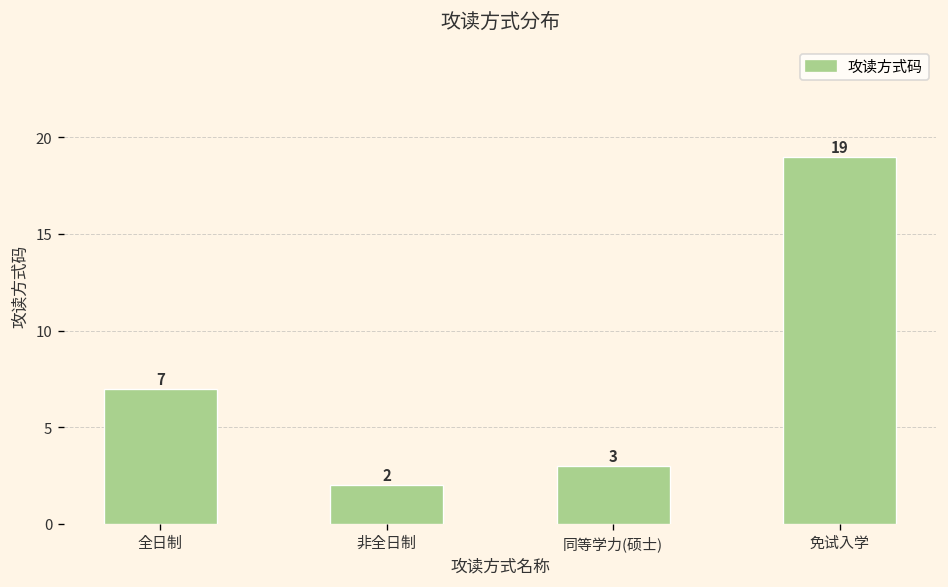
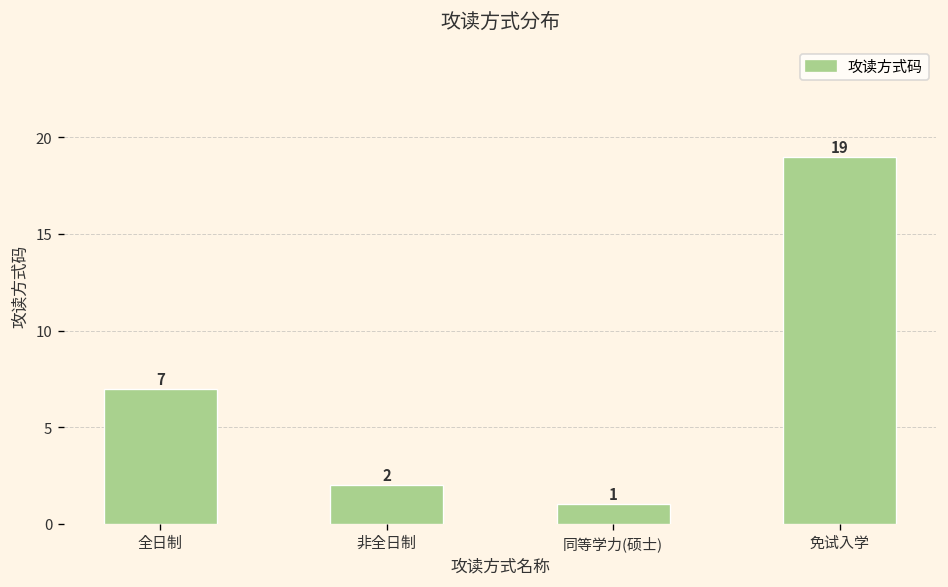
同等学力(硕士): 3 -> 1
